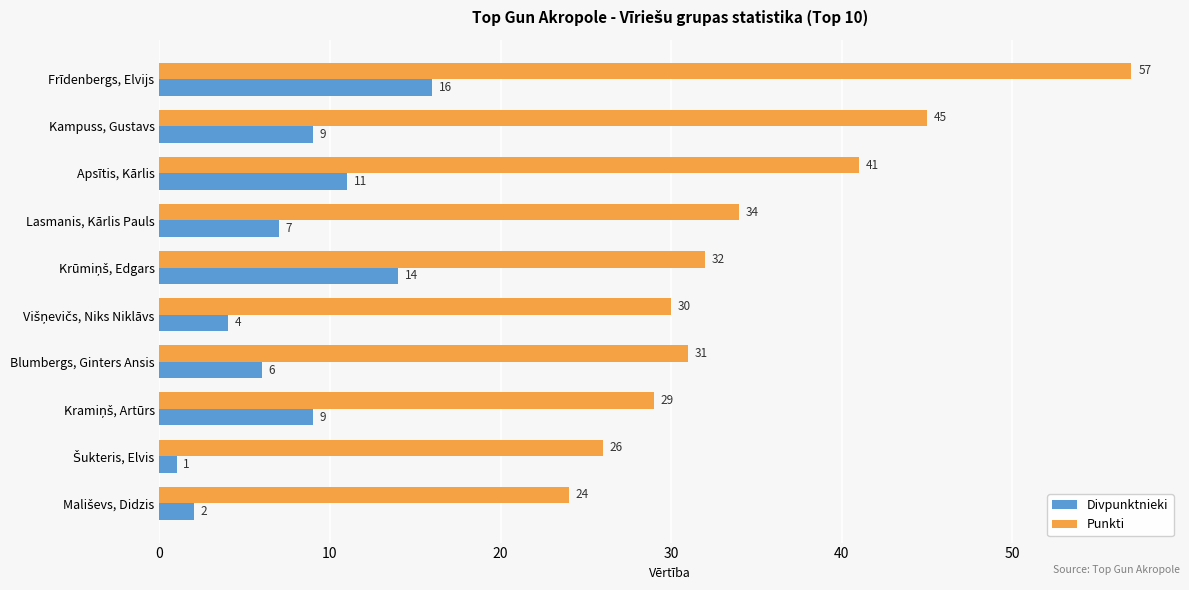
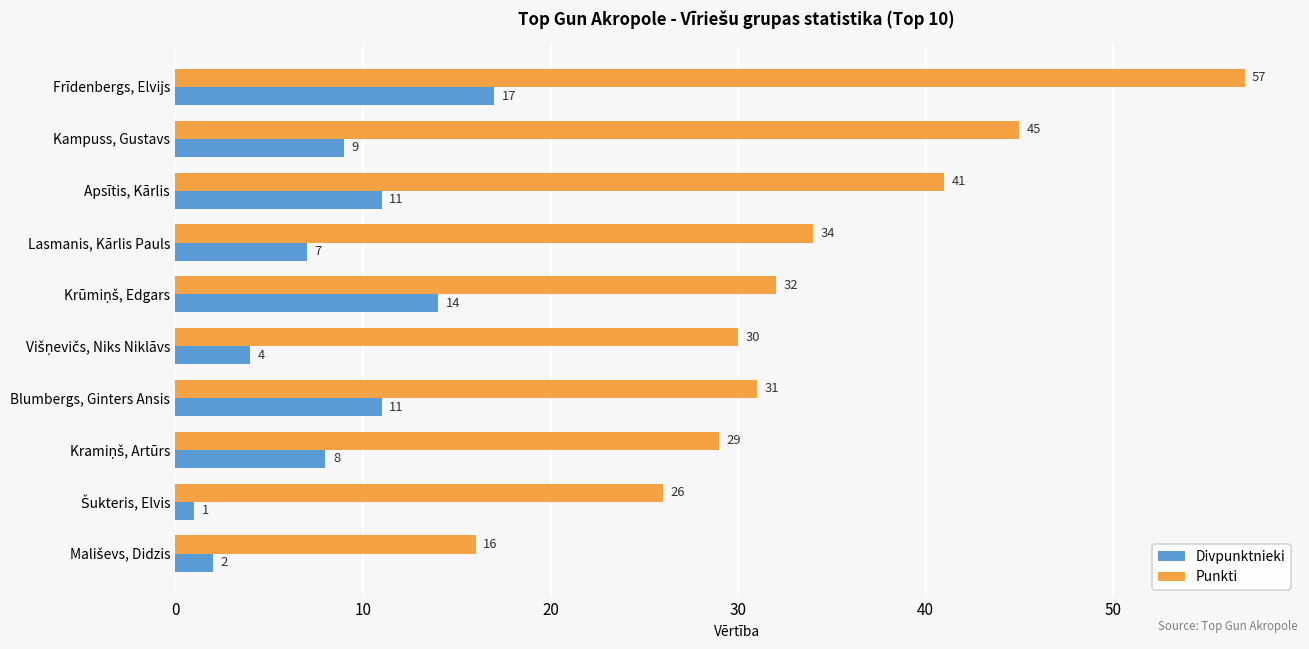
Divpunktnieki, Frīdenbergs, Elvijs: 16 -> 17
Divpunktnieki, Blumbergs, Ginters Ansis: 6 -> 11
Divpunktnieki, Kramiņš, Artūrs: 9 -> 8
Punkti, Mališevs, Didzis: 24 -> 16
